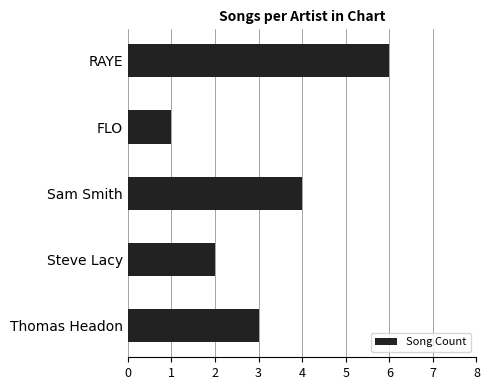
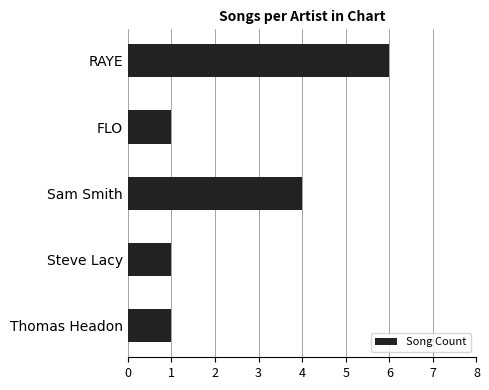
Steve Lacy: 2 -> 1
Thomas Headon: 3 -> 1
